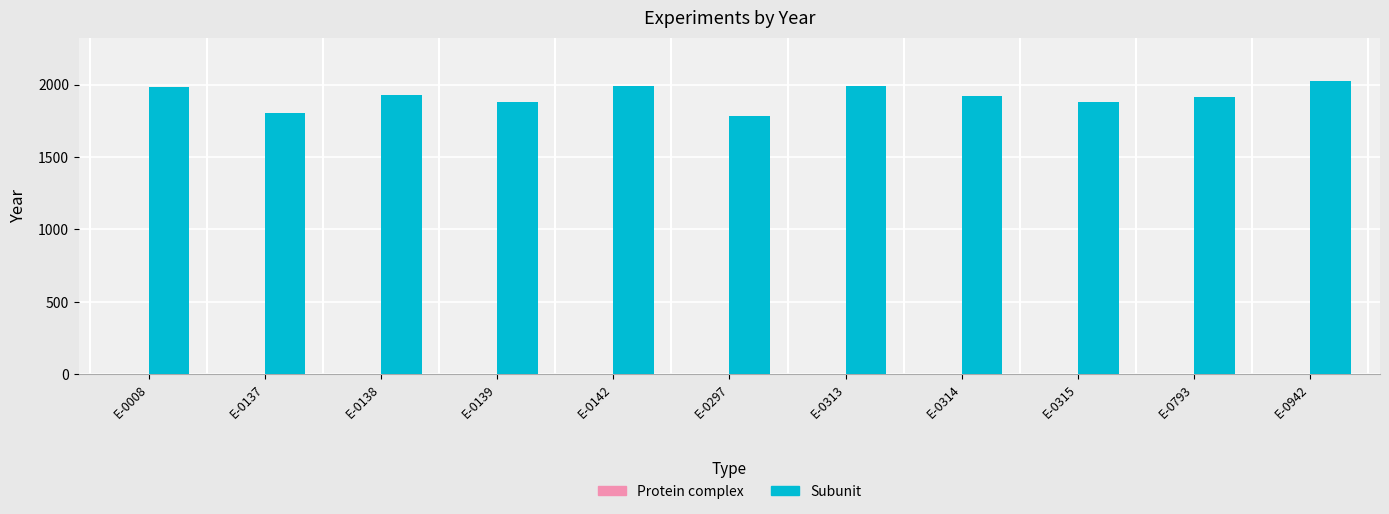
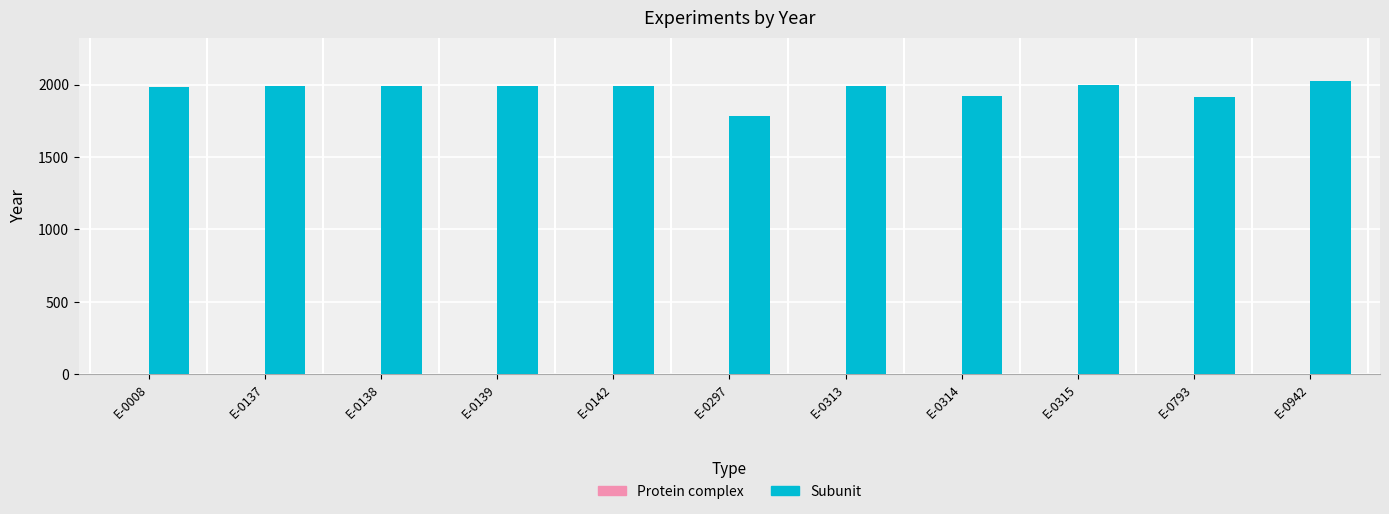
Subunit, E-0137: 1810 -> 1990
Subunit, E-0138: 1930 -> 1990
Subunit, E-0139: 1880 -> 1990
Subunit, E-0315: 1880 -> 2000
